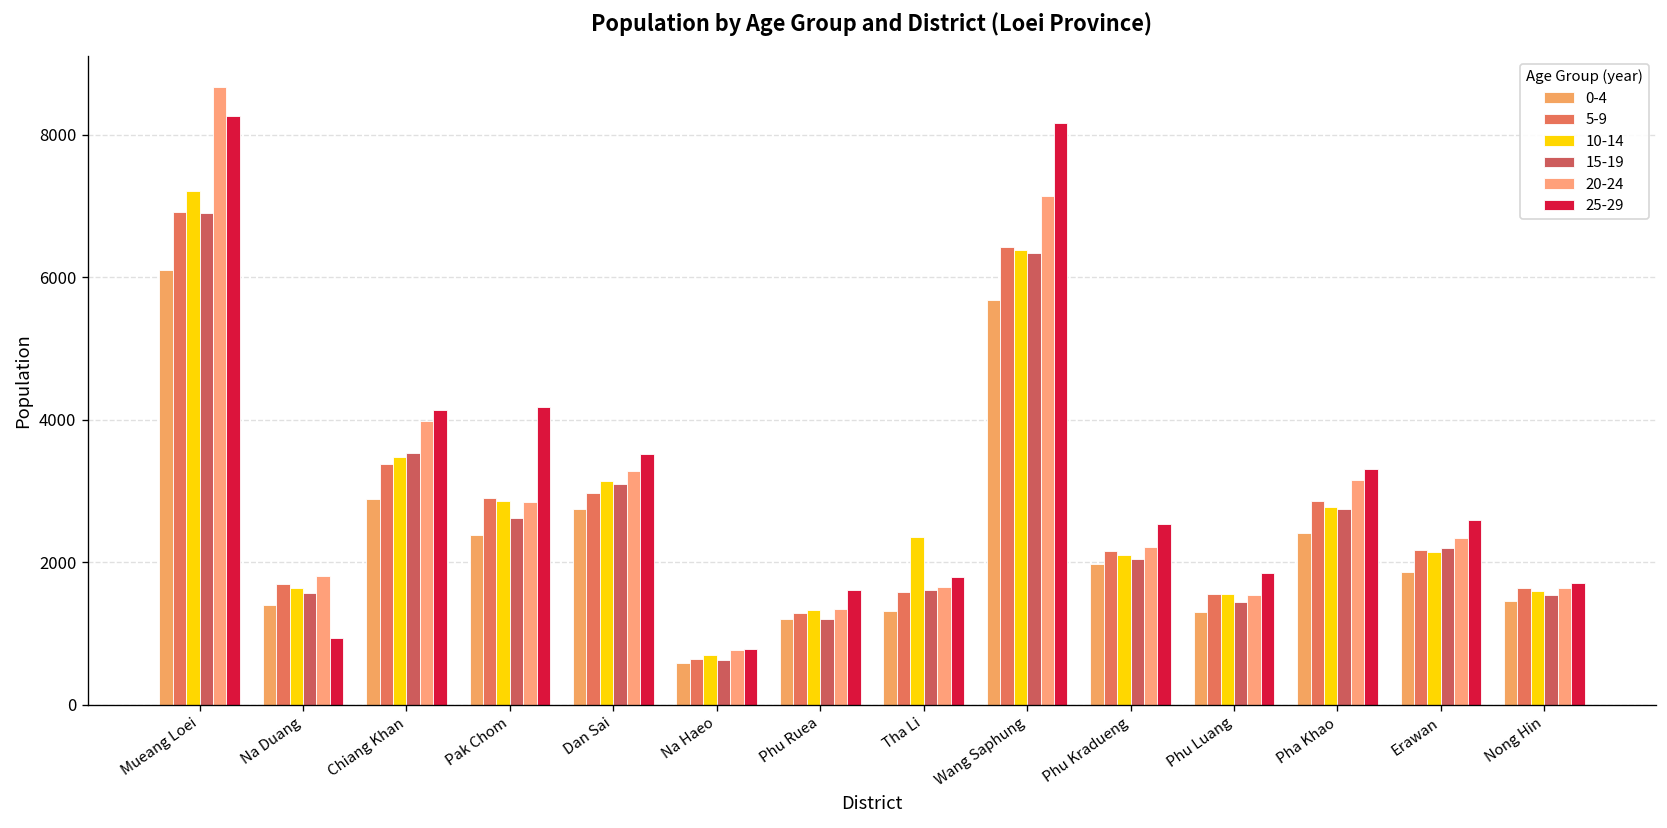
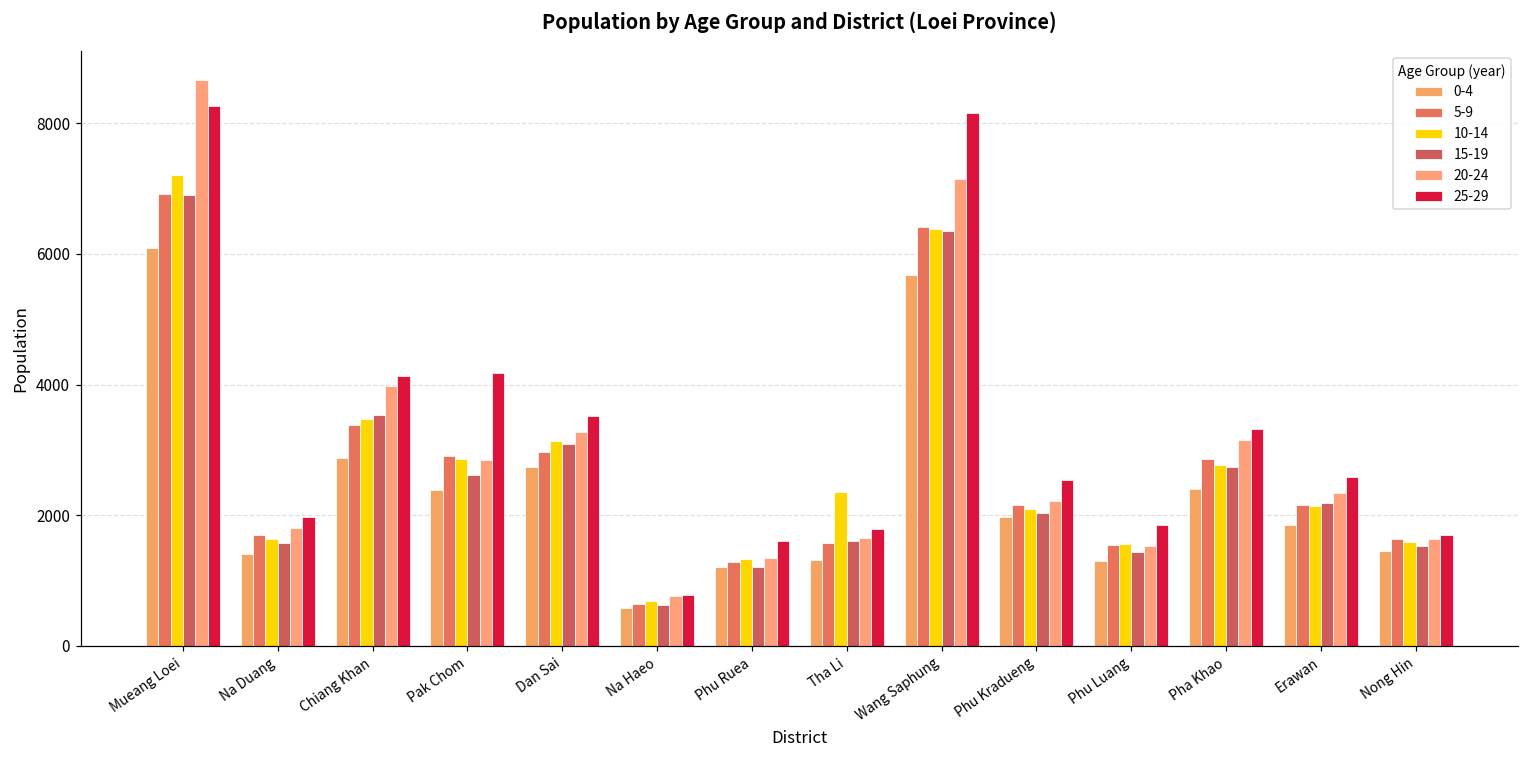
25-29, Na Duang: 900 -> 2000
